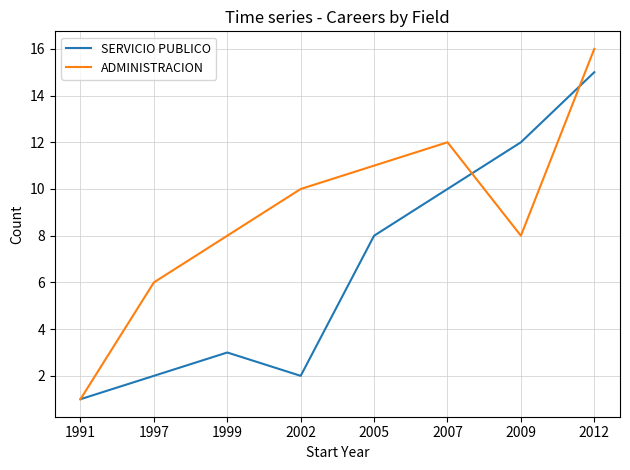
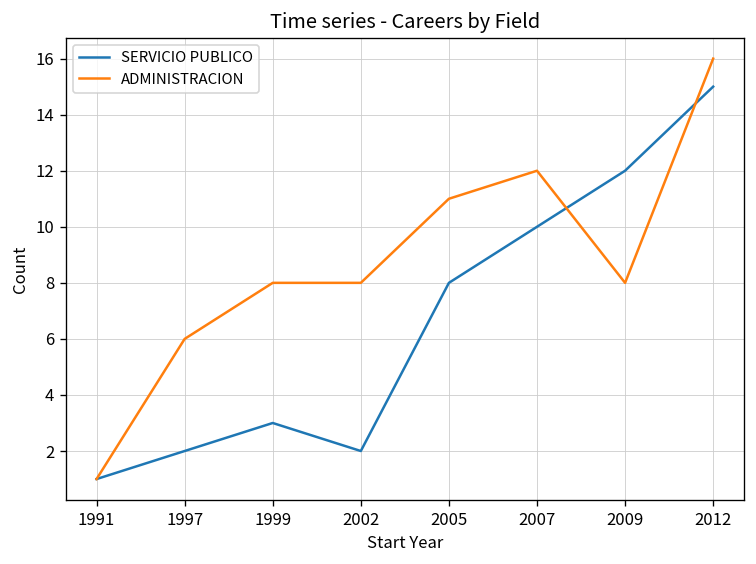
ADMINISTRACION, 2002: 10 -> 8
